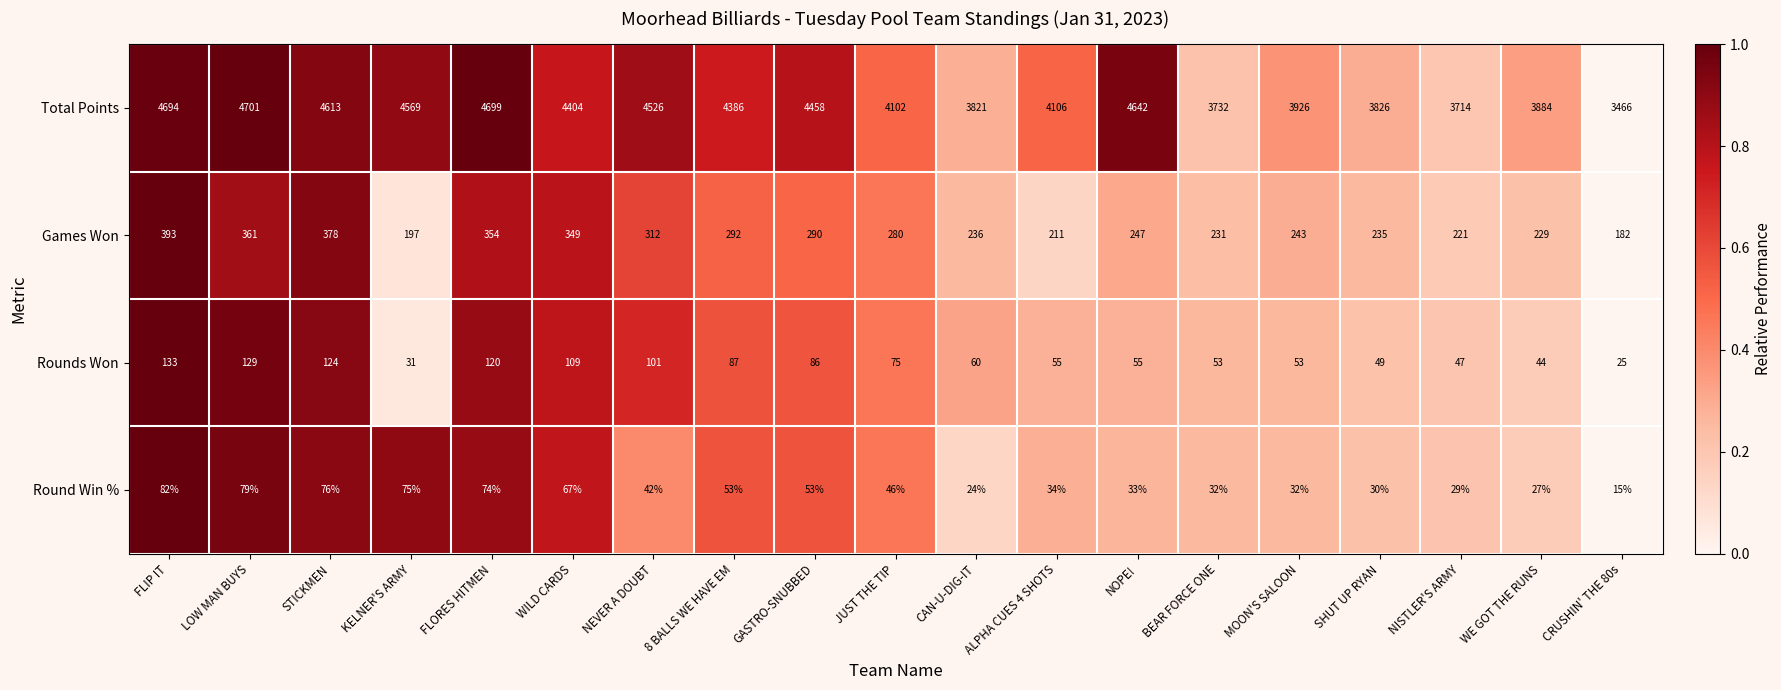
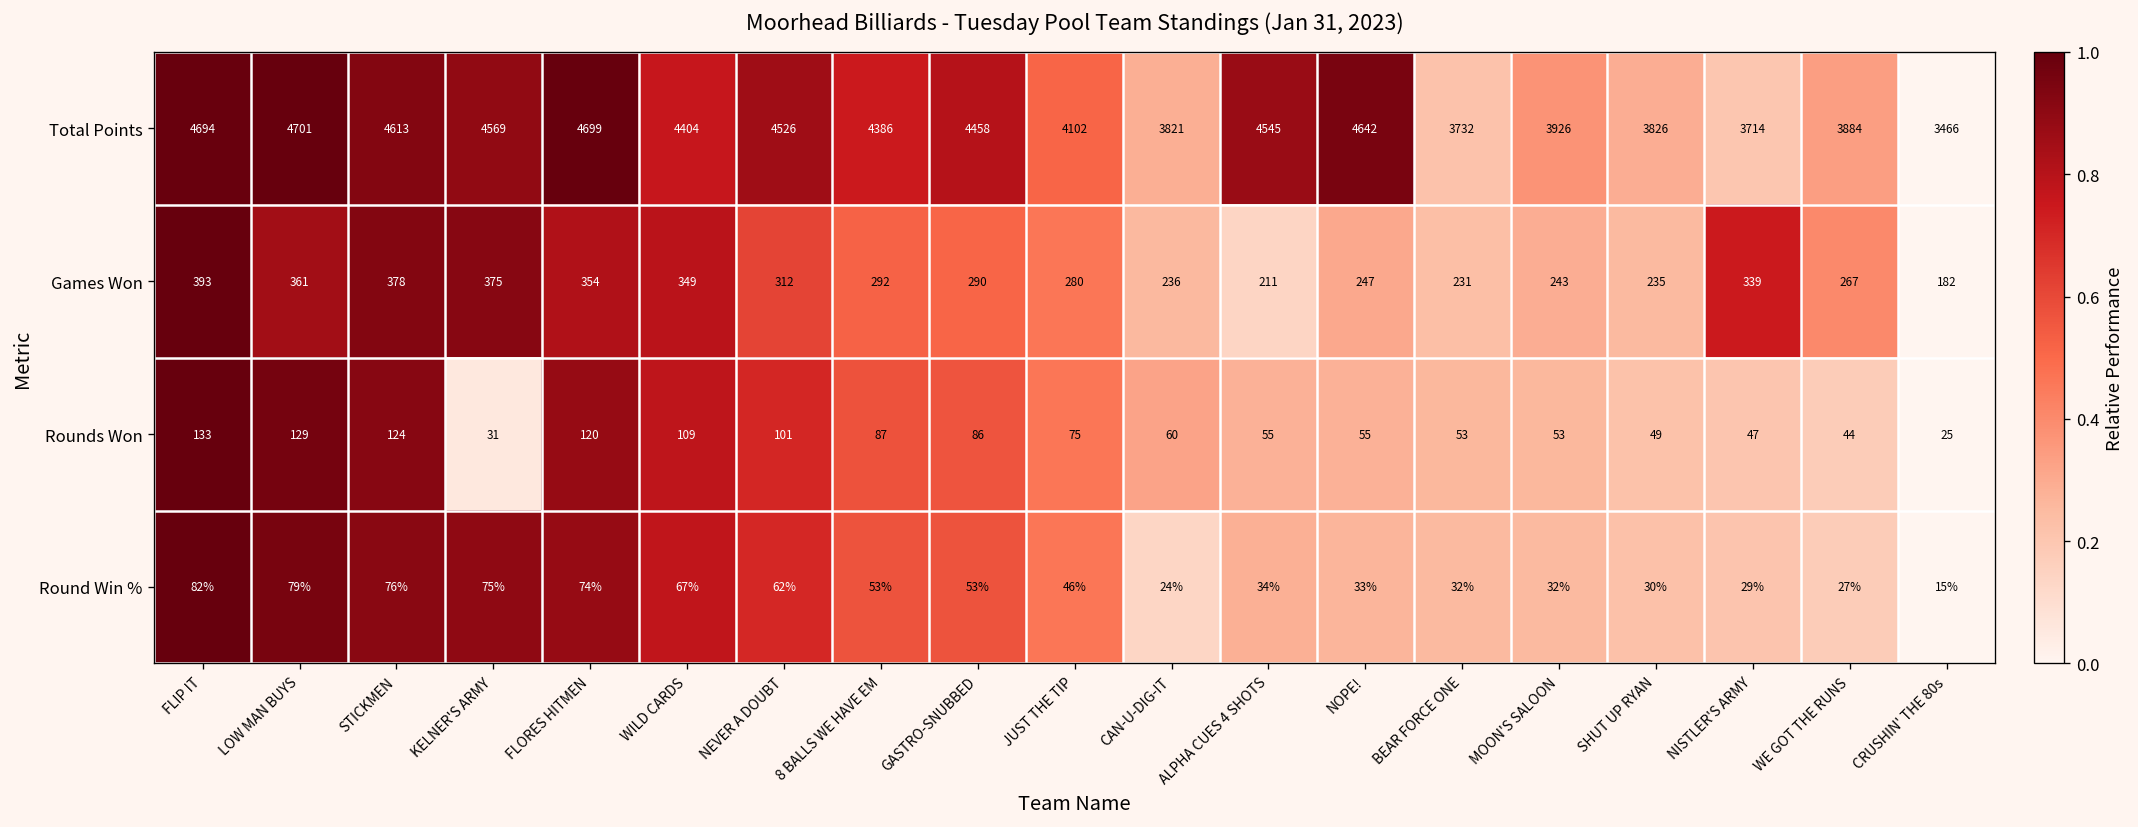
Total Points, ALPHA CUES 4 SHOTS: 4106 -> 4545
Games Won, KELNER'S ARMY: 197 -> 375
Games Won, NISTLER'S ARMY: 221 -> 339
Games Won, WE GOT THE RUNS: 229 -> 267
Round Win %, NEVER A DOUBT: 42% -> 62%
